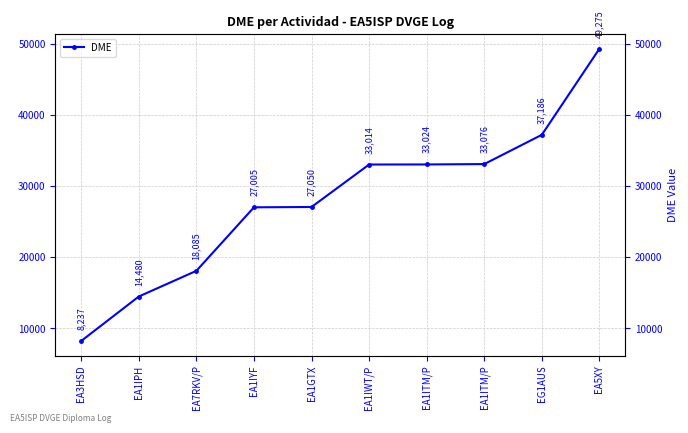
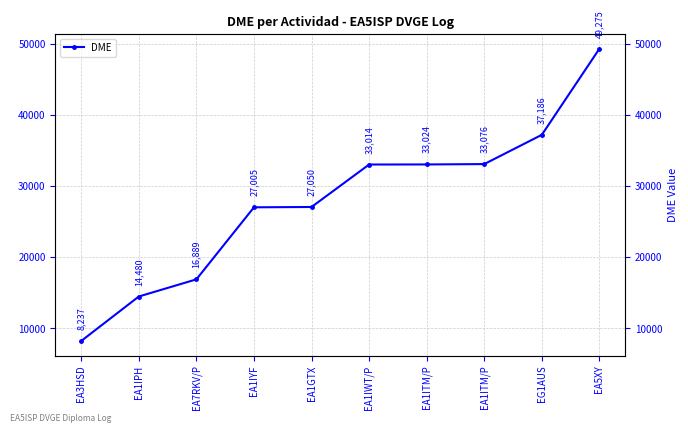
EA7RKV/P: 18,085 -> 16,889
